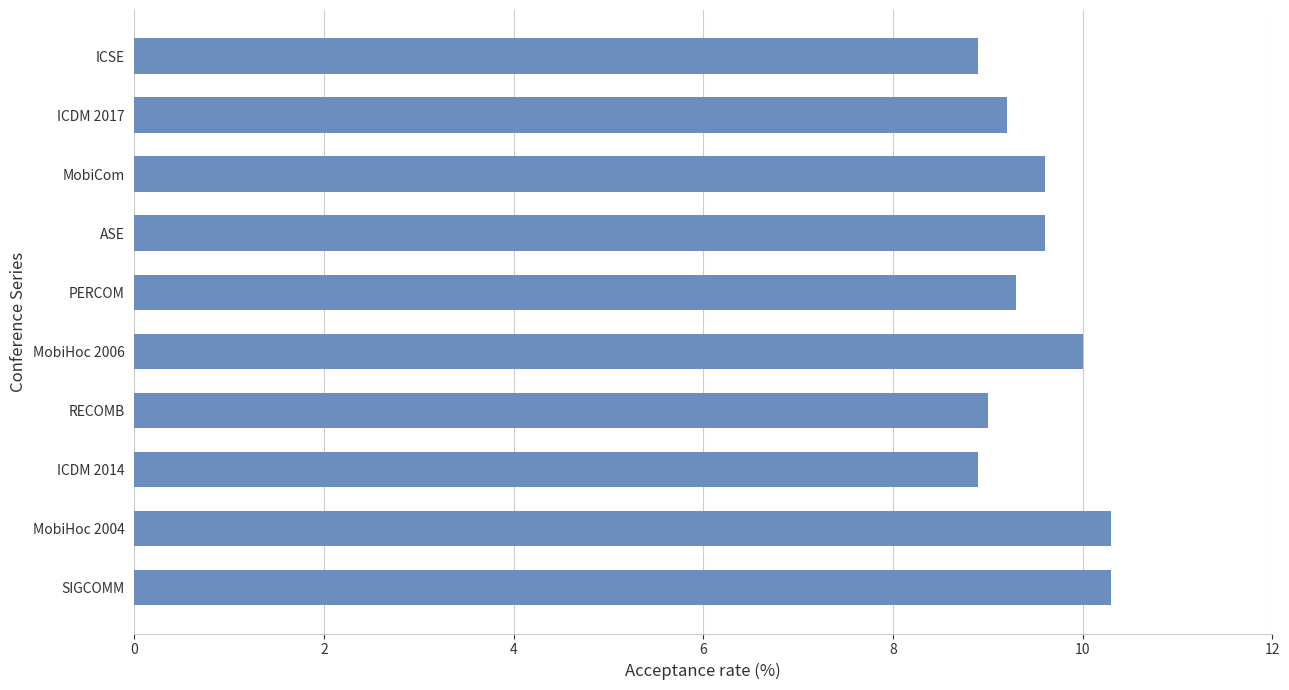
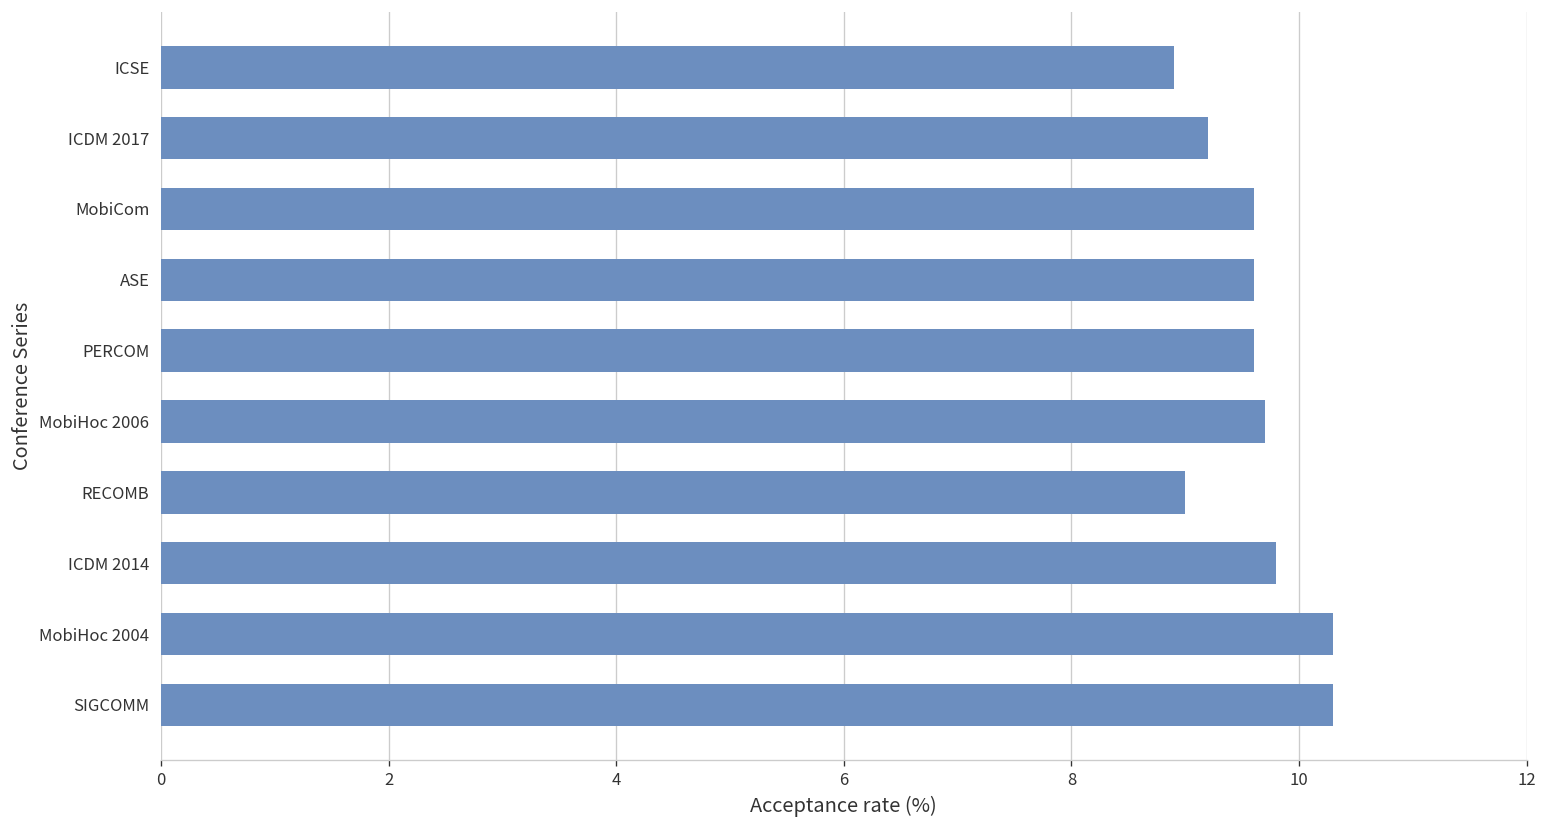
PERCOM: 9.3 -> 9.6
MobiHoc 2006: 10.0 -> 9.7
ICDM 2014: 8.9 -> 9.8
